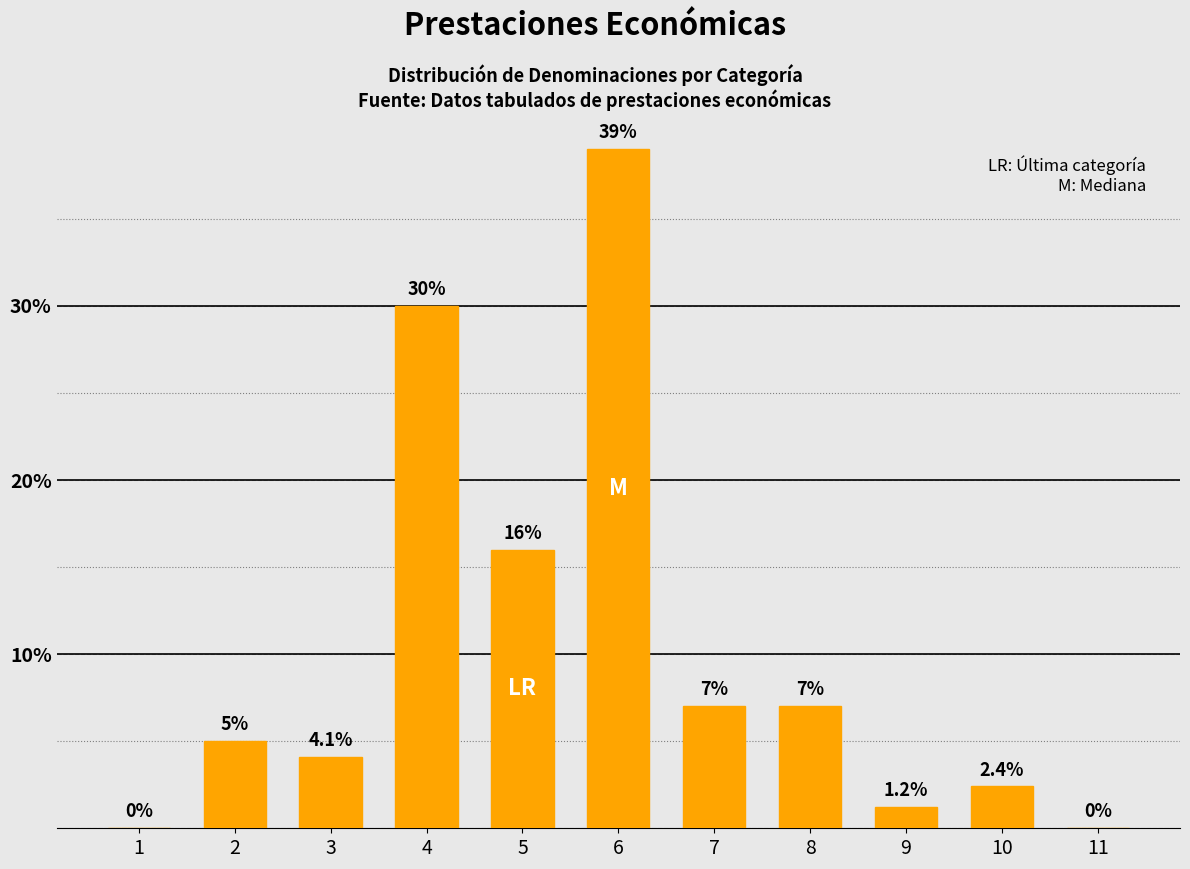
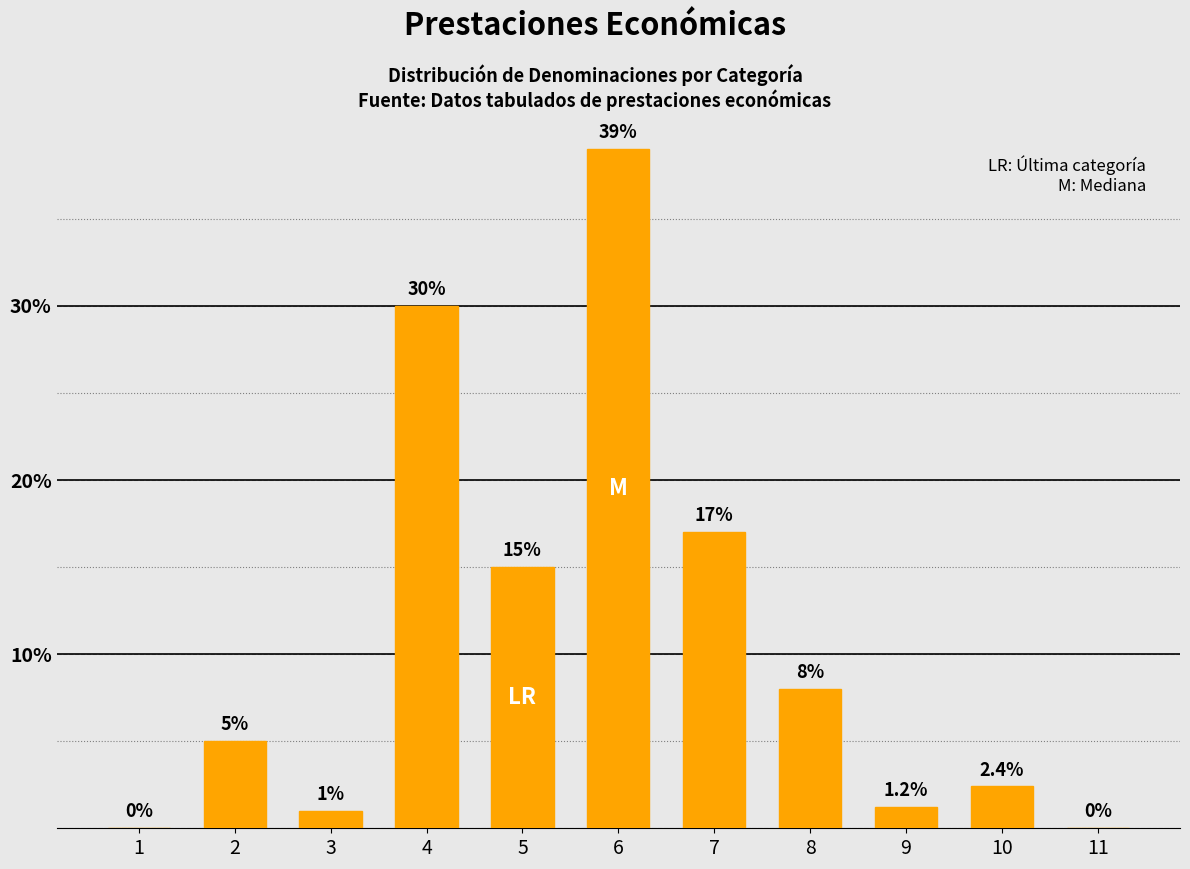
3: 4.1% -> 1%
5: 16% -> 15%
7: 7% -> 17%
8: 7% -> 8%
